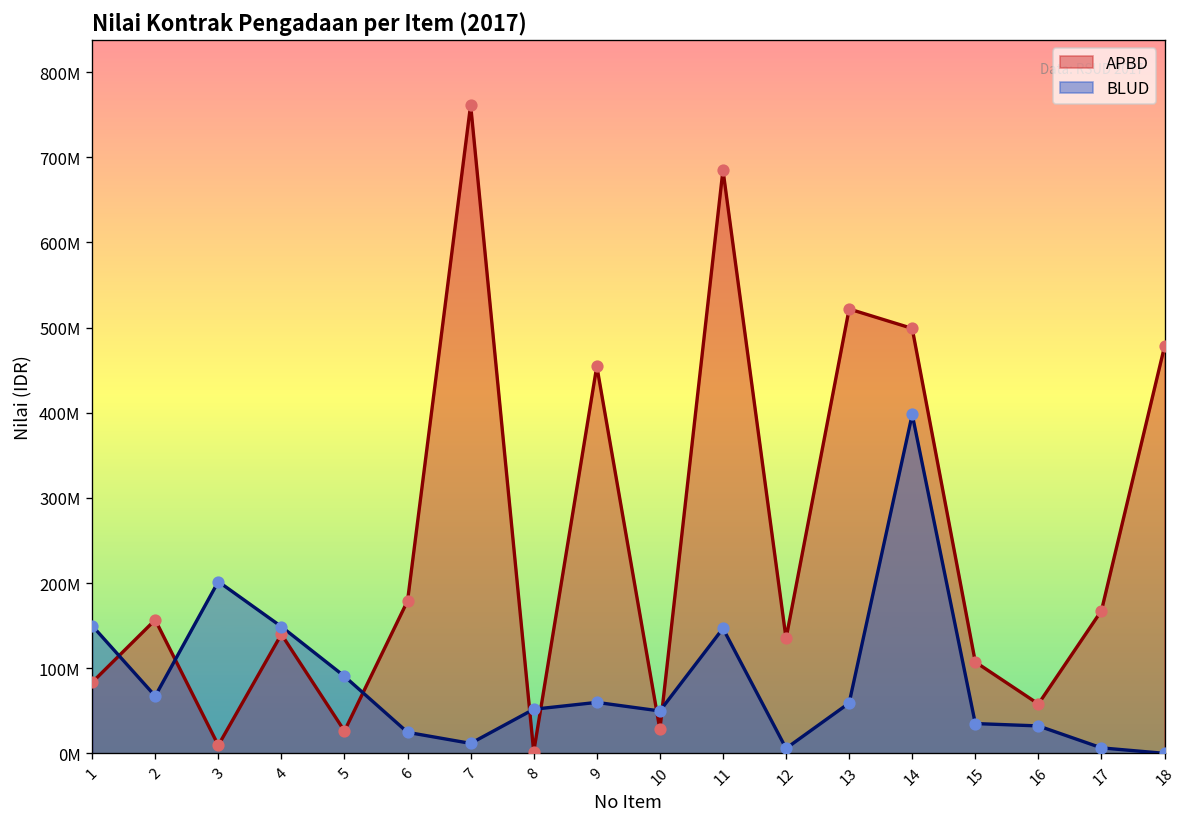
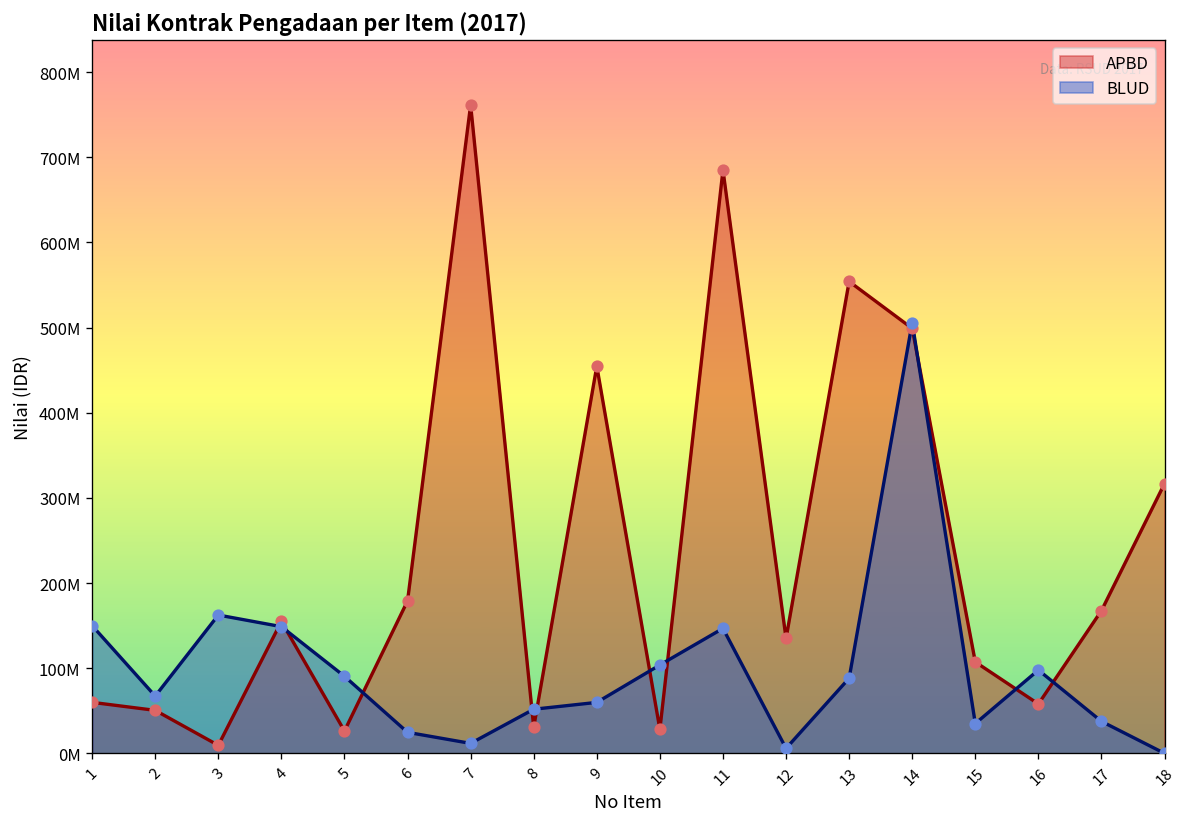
APBD, 1: 80000000 -> 60000000
APBD, 2: 160000000 -> 50000000
BLUD, 3: 200000000 -> 160000000
APBD, 4: 140000000 -> 150000000
APBD, 8: 0 -> 30000000
BLUD, 10: 50000000 -> 100000000
APBD, 13: 520000000 -> 550000000
BLUD, 13: 60000000 -> 90000000
BLUD, 14: 400000000 -> 510000000
BLUD, 16: 30000000 -> 100000000
BLUD, 17: 10000000 -> 40000000
APBD, 18: 480000000 -> 320000000
